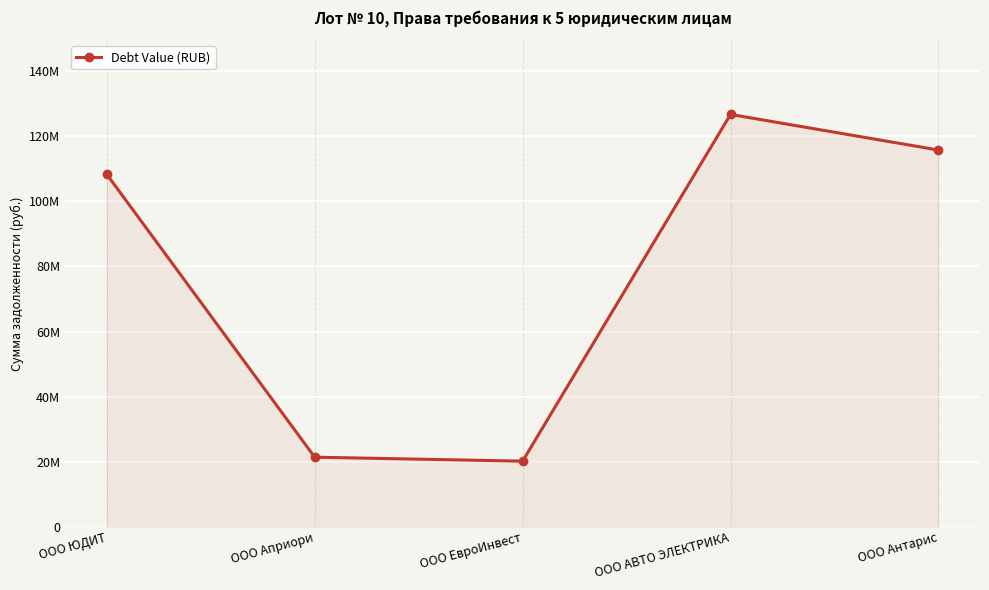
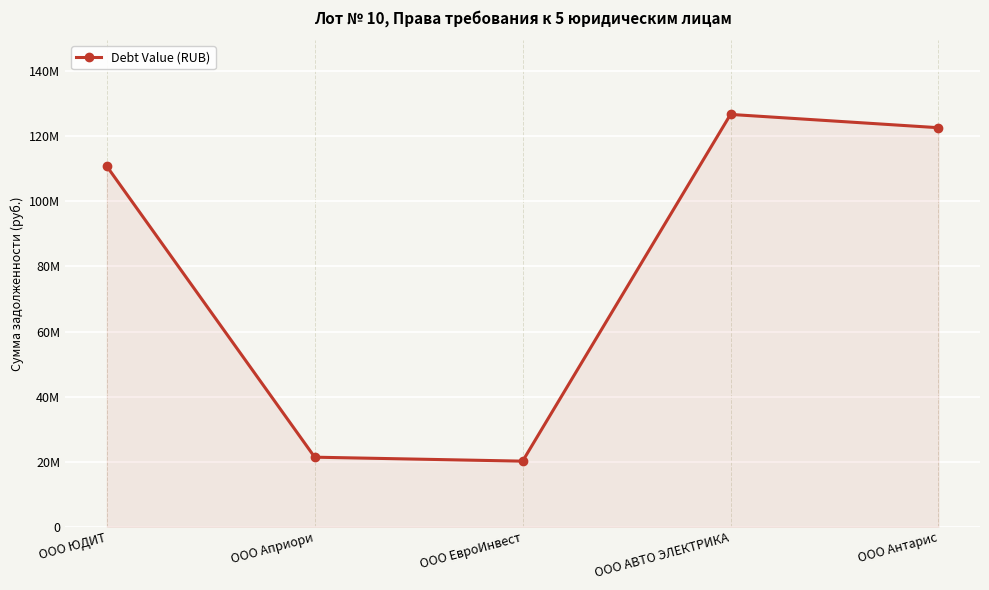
ООО ЮДИТ: 108М -> 111М
ООО Антарис: 116М -> 123М
